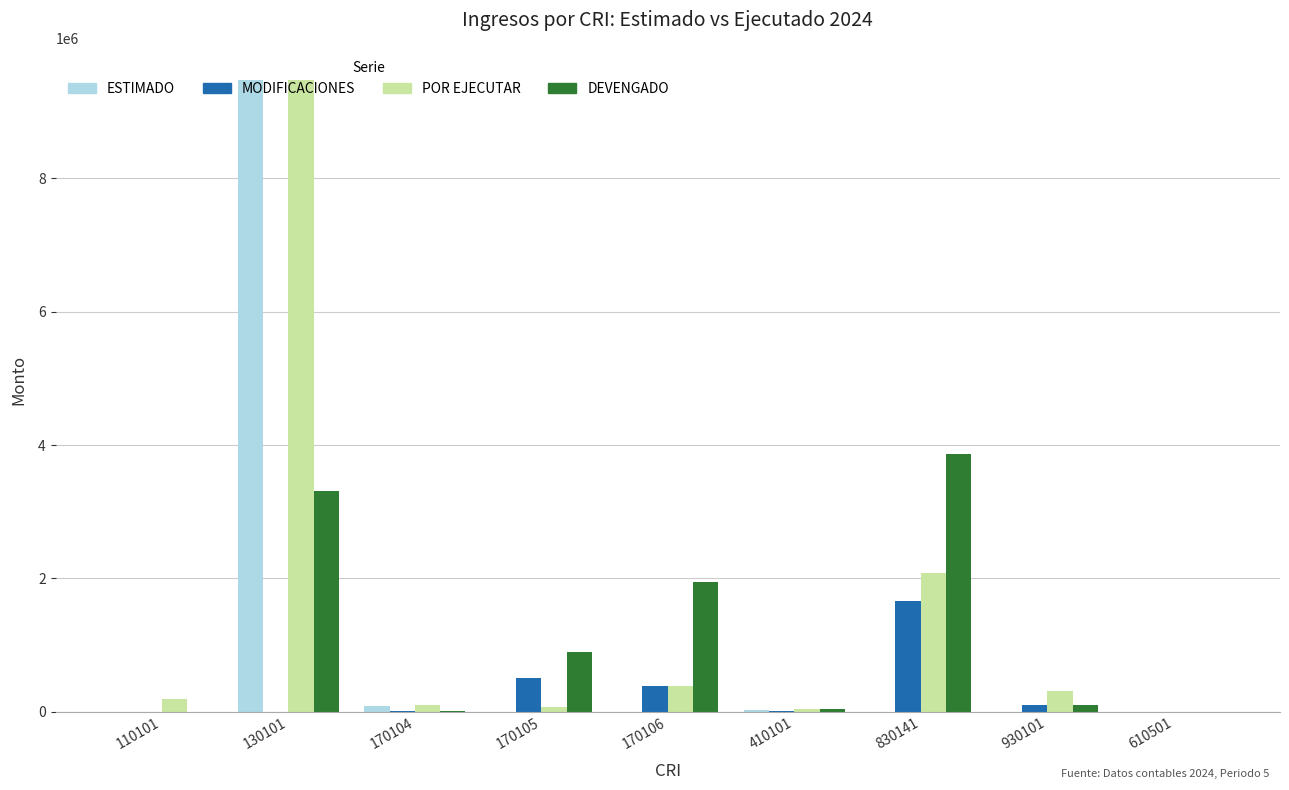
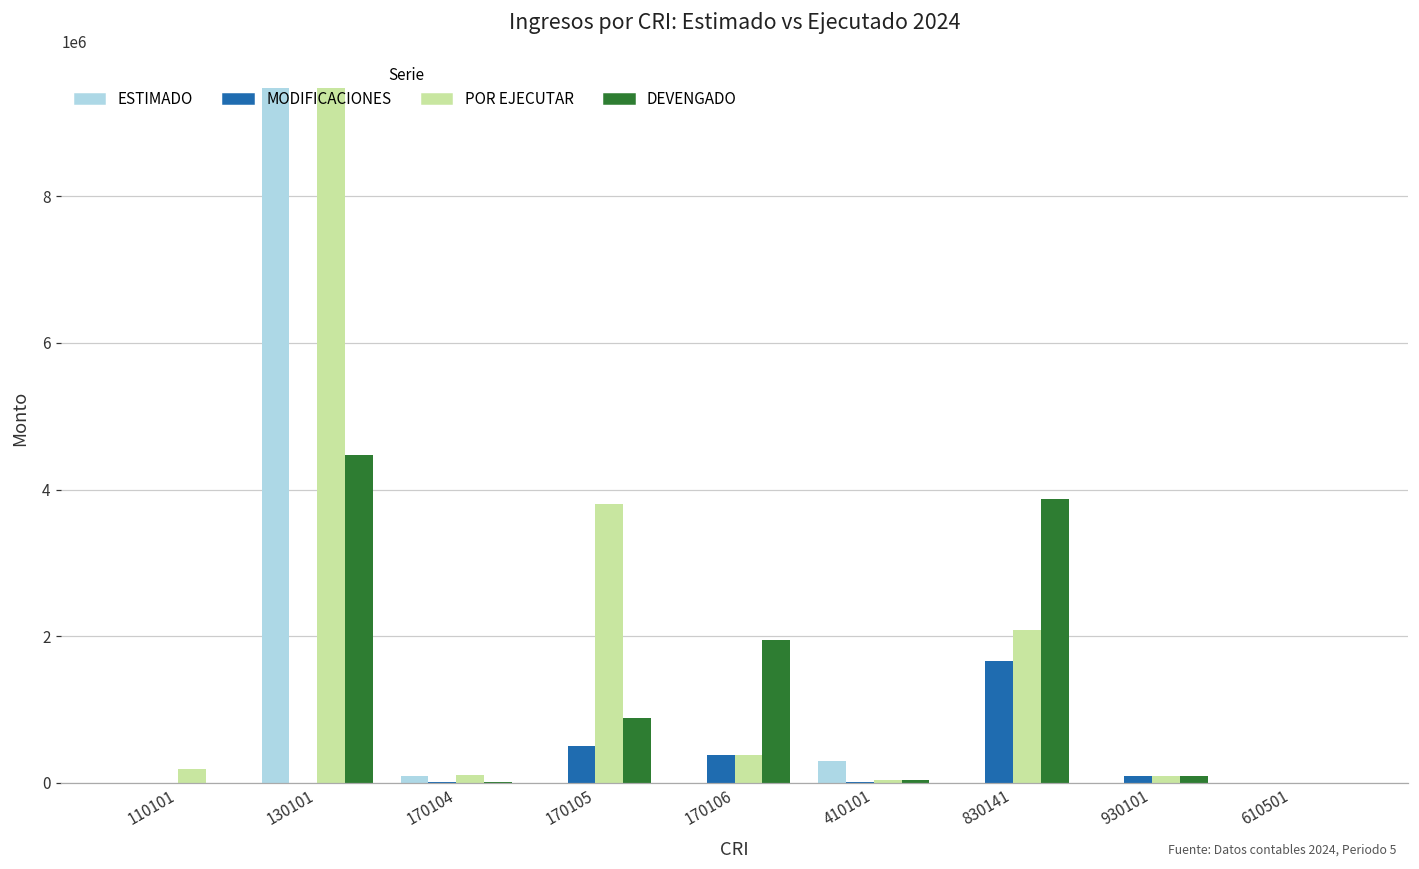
DEVENGADO, 130101: 3300000 -> 4500000
POR EJECUTAR, 170105: 100000 -> 3800000
ESTIMADO, 410101: 0 -> 300000
POR EJECUTAR, 930101: 300000 -> 100000
